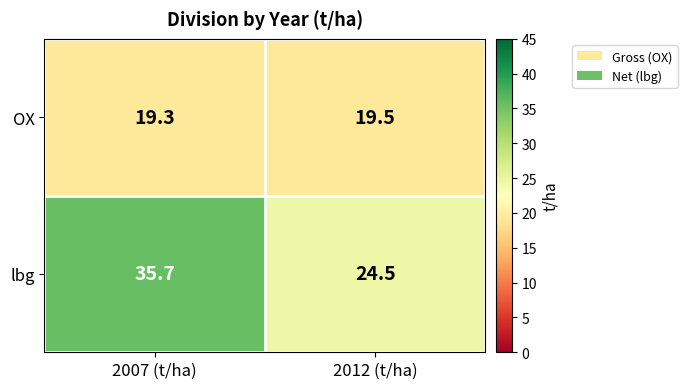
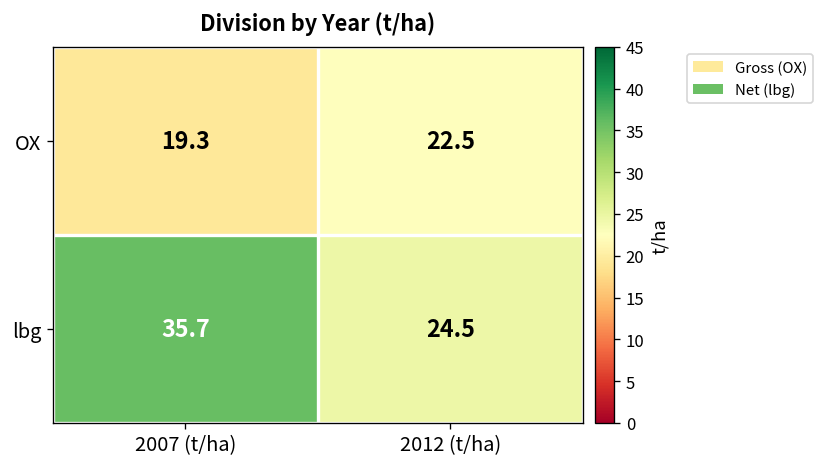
OX, 2012 (t/ha): 19.5 -> 22.5
